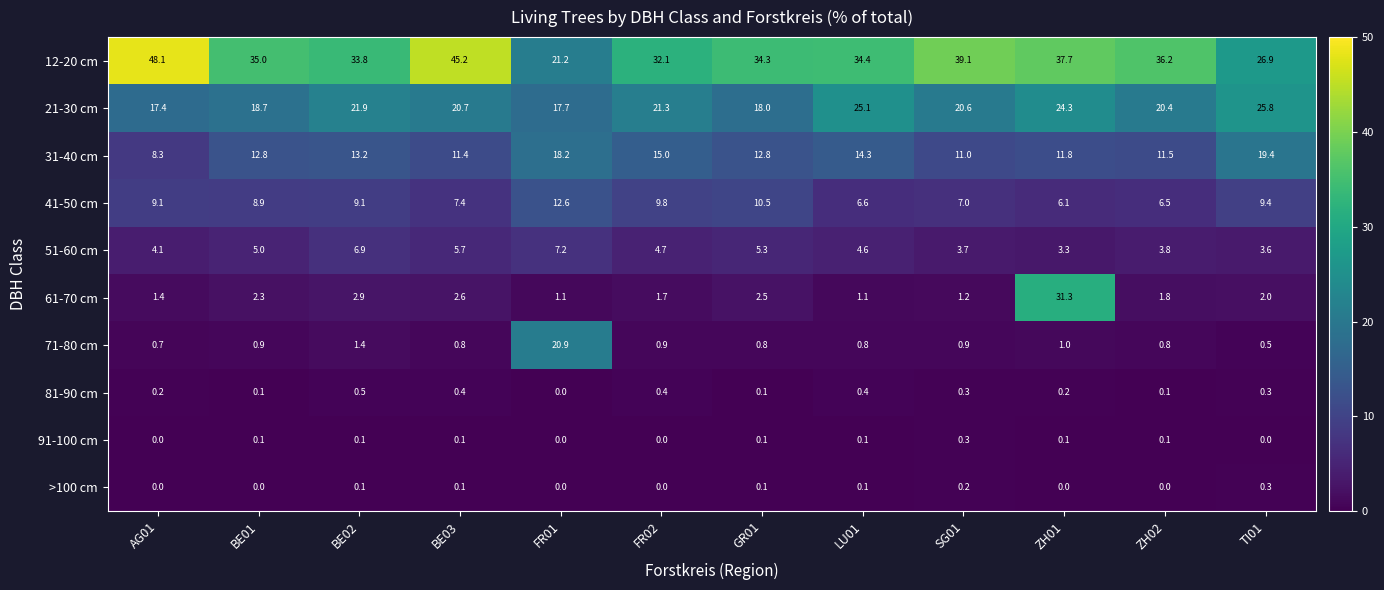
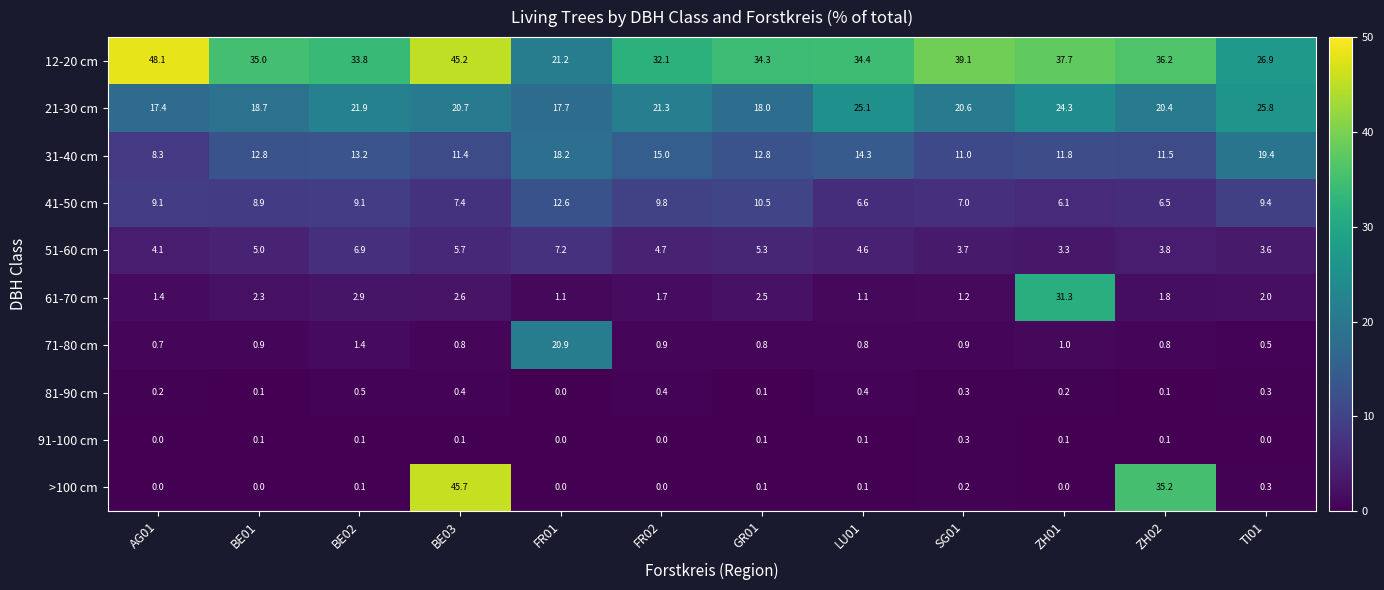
>100 cm, BE03: 0.1 -> 45.7
>100 cm, ZH02: 0.0 -> 35.2
